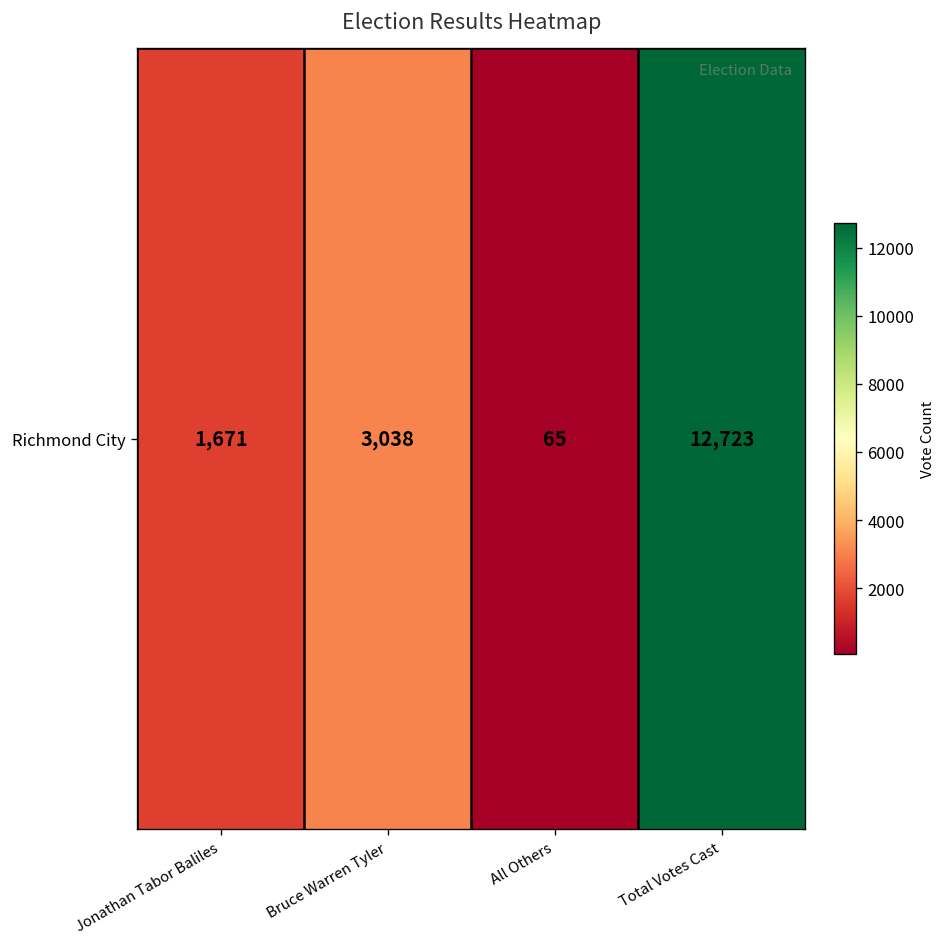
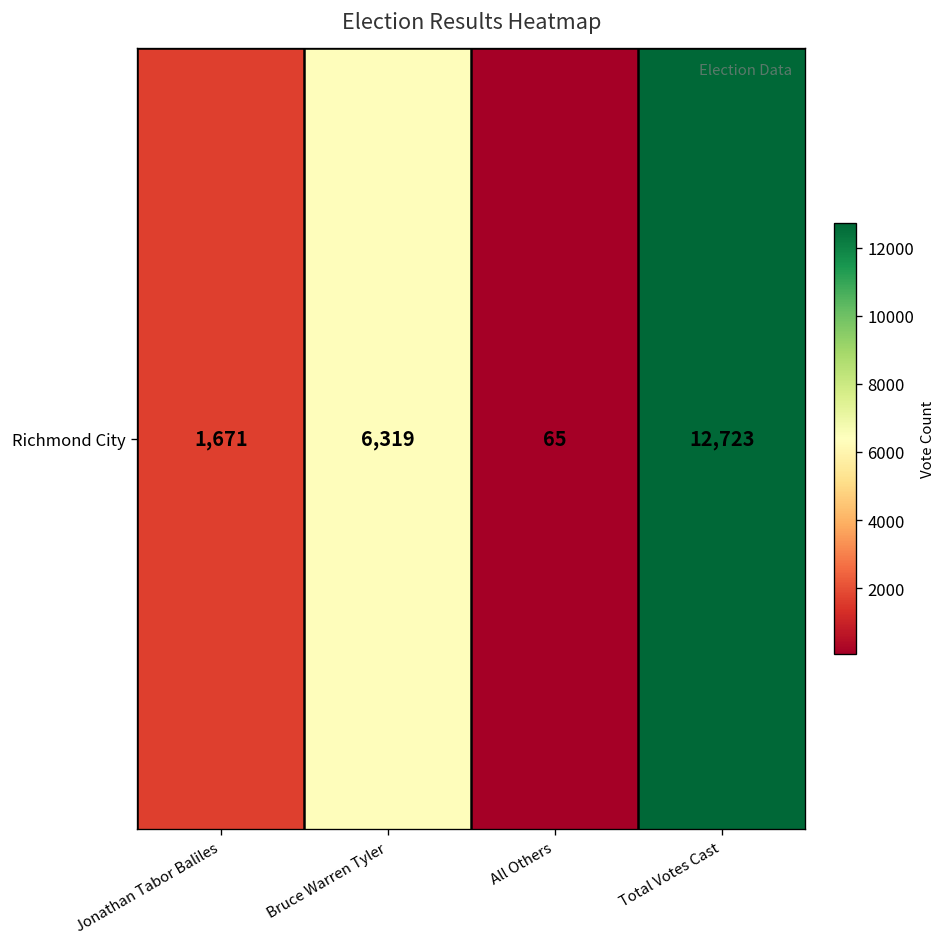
Richmond City, Bruce Warren Tyler: 3,038 -> 6,319
